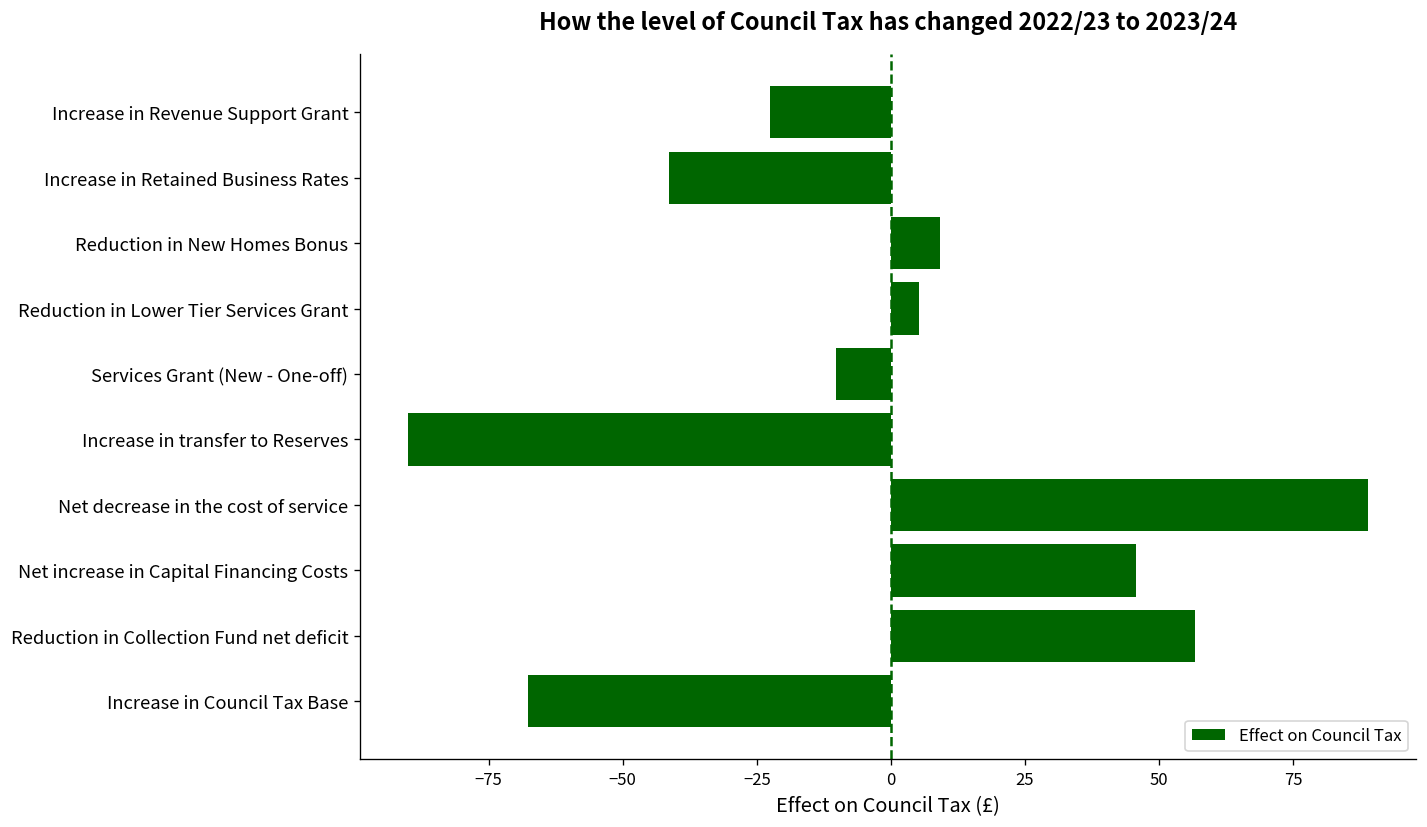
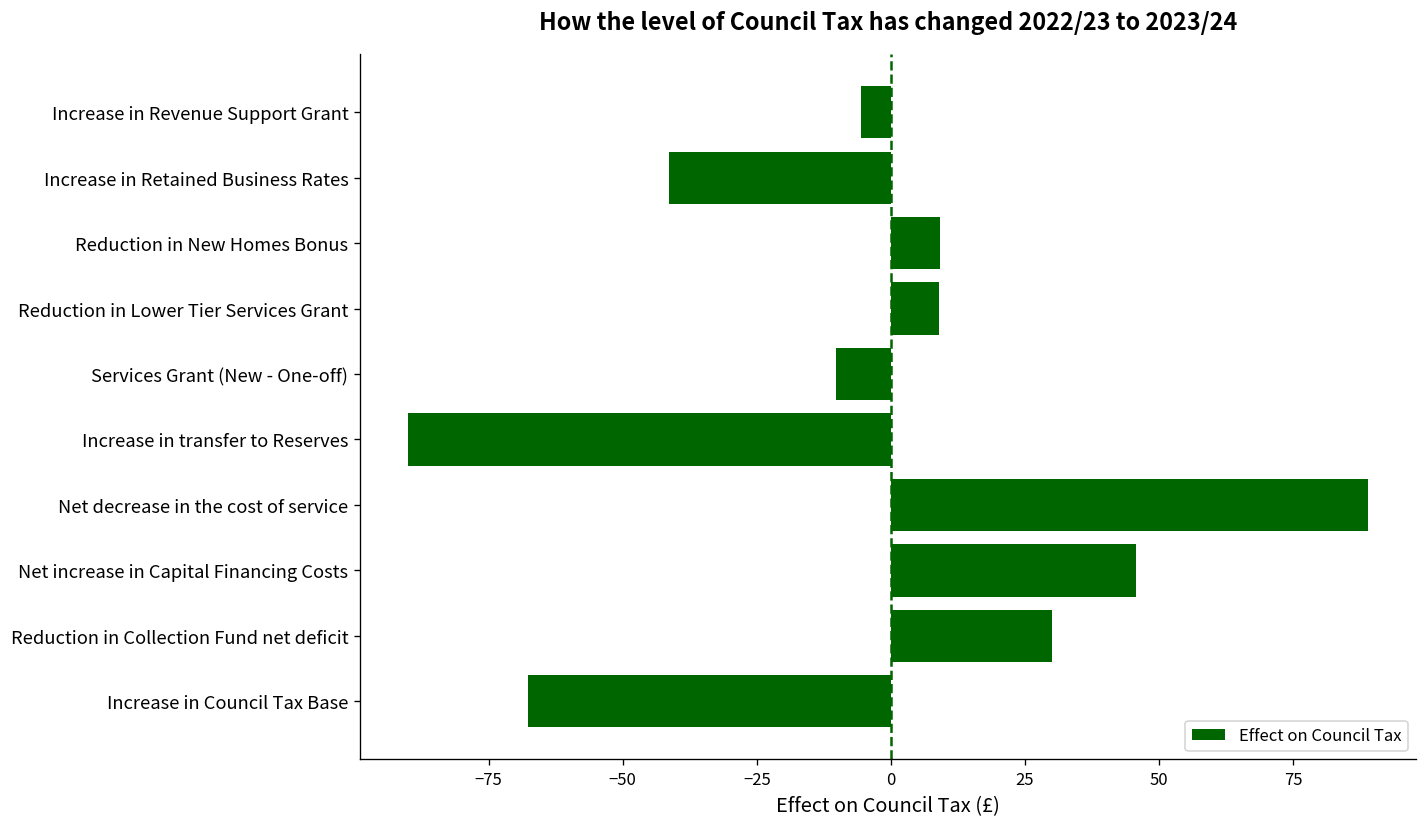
Increase in Revenue Support Grant: -23 -> -6
Reduction in Lower Tier Services Grant: 5 -> 9
Reduction in Collection Fund net deficit: 57 -> 30
